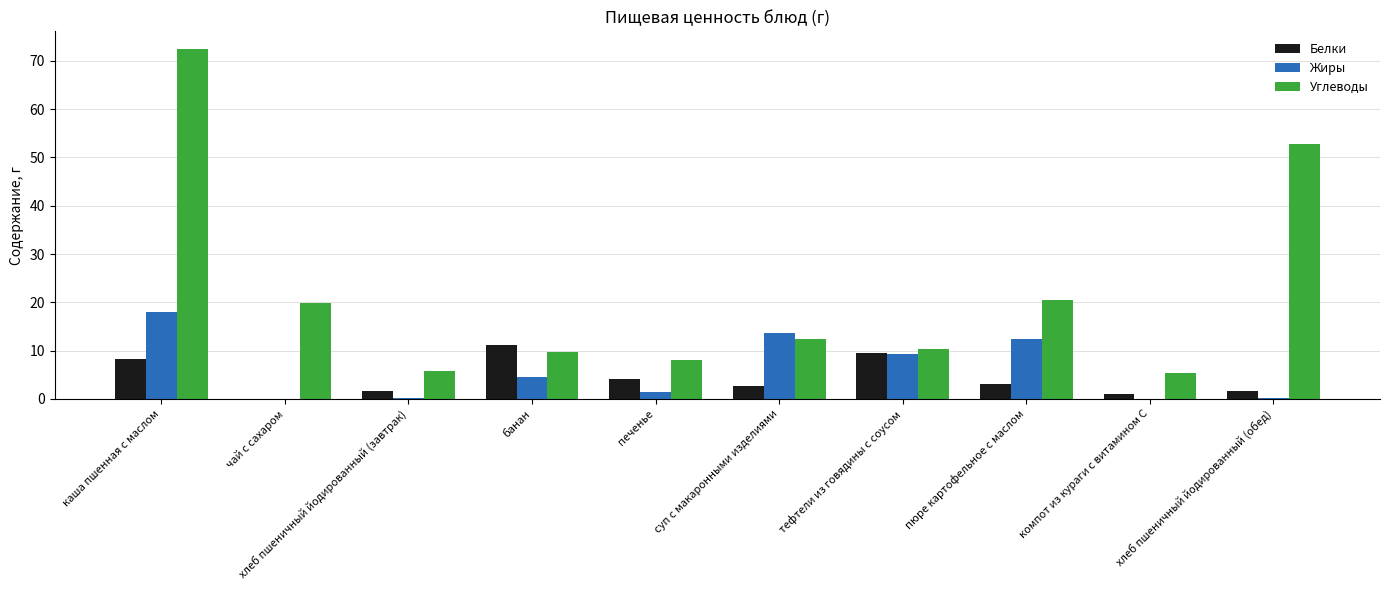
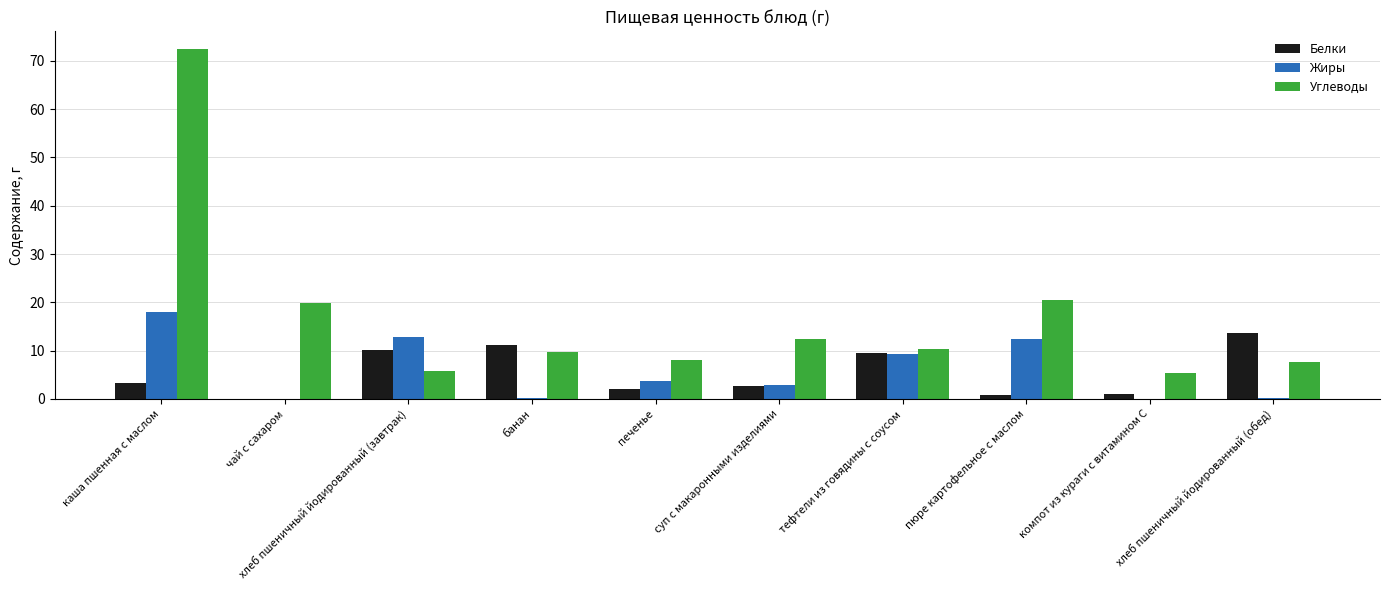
Белки, каша пшенная с маслом: 8 -> 3
Белки, хлеб пшеничный йодированный (завтрак): 2 -> 10
Жиры, хлеб пшеничный йодированный (завтрак): 0 -> 13
Жиры, банан: 4 -> 0
Белки, печенье: 4 -> 2
Жиры, печенье: 1 -> 4
Жиры, суп с макаронными изделиями: 14 -> 3
Белки, пюре картофельное с маслом: 3 -> 1
Белки, хлеб пшеничный йодированный (обед): 2 -> 14
Углеводы, хлеб пшеничный йодированный (обед): 53 -> 8
